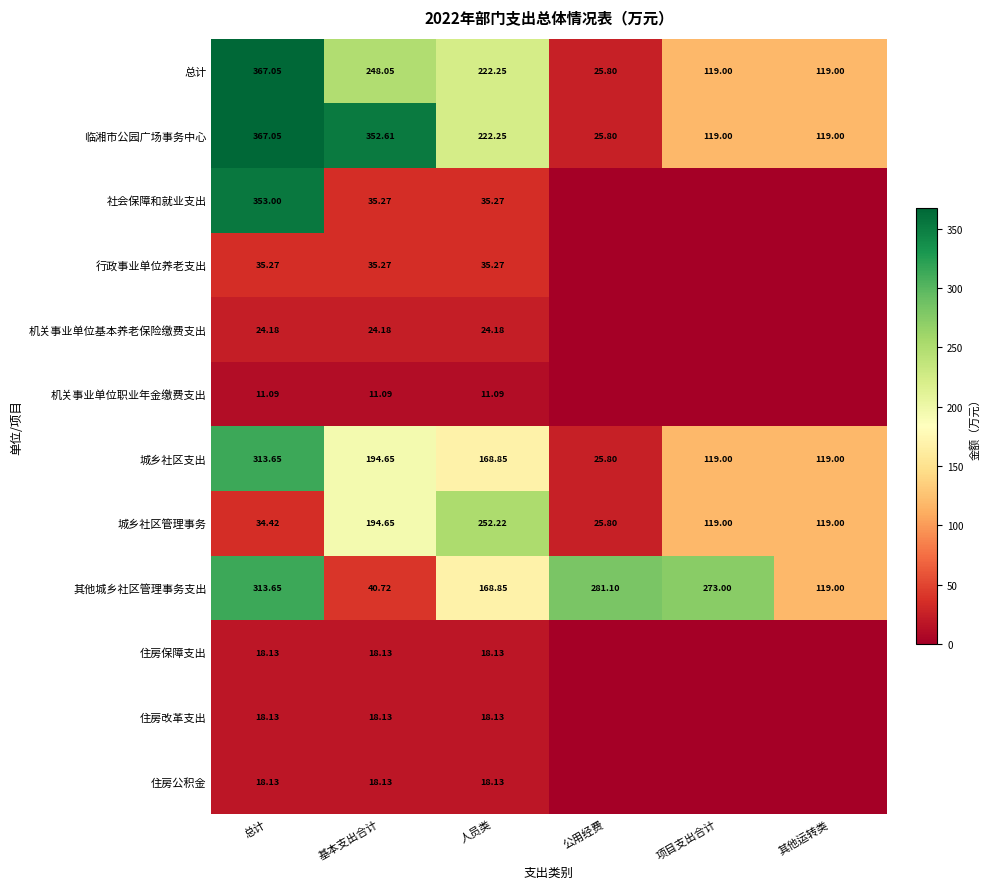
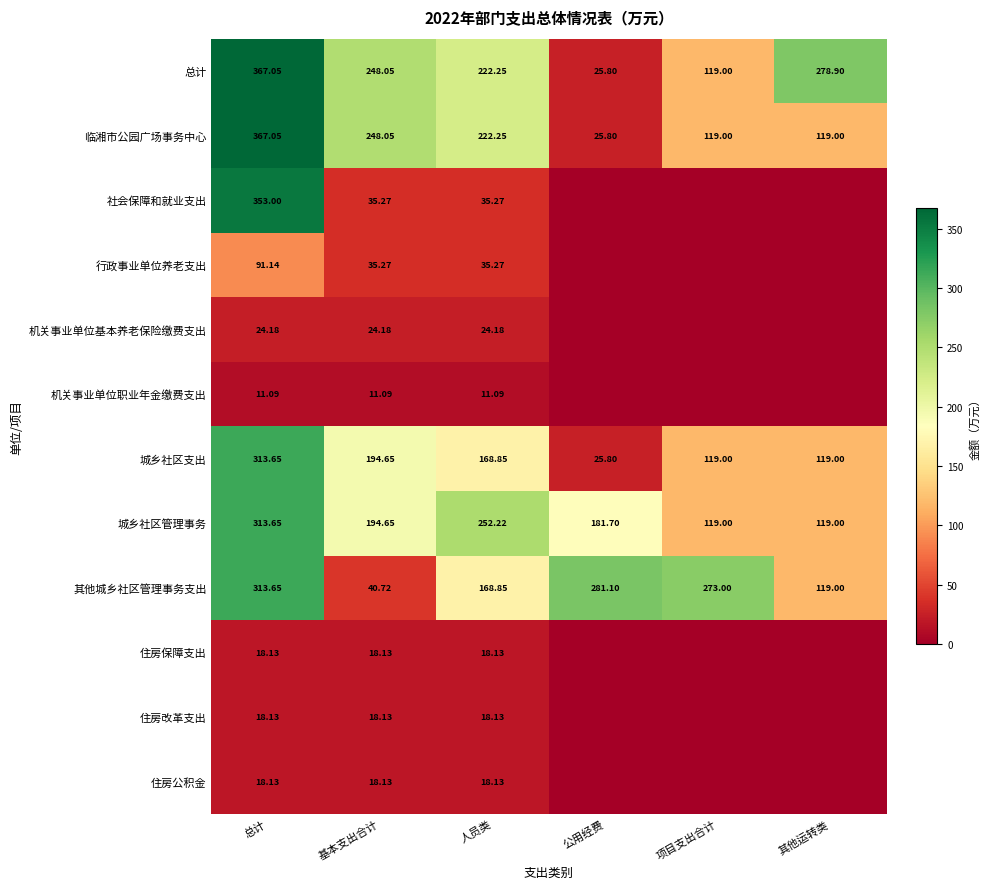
总计, 其他运转类: 119.00 -> 278.90
临湘市公园广场事务中心, 基本支出合计: 352.61 -> 248.05
行政事业单位养老支出, 总计: 35.27 -> 91.14
城乡社区管理事务, 总计: 34.42 -> 313.65
城乡社区管理事务, 公用经费: 25.80 -> 181.70
